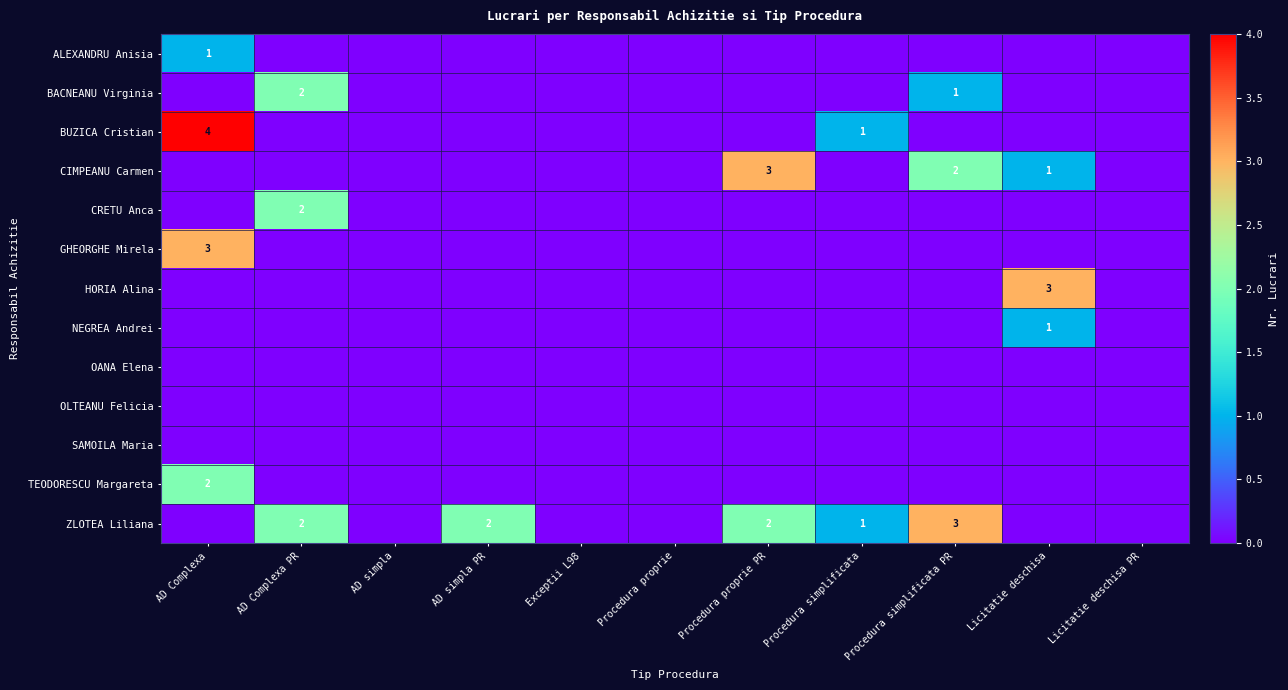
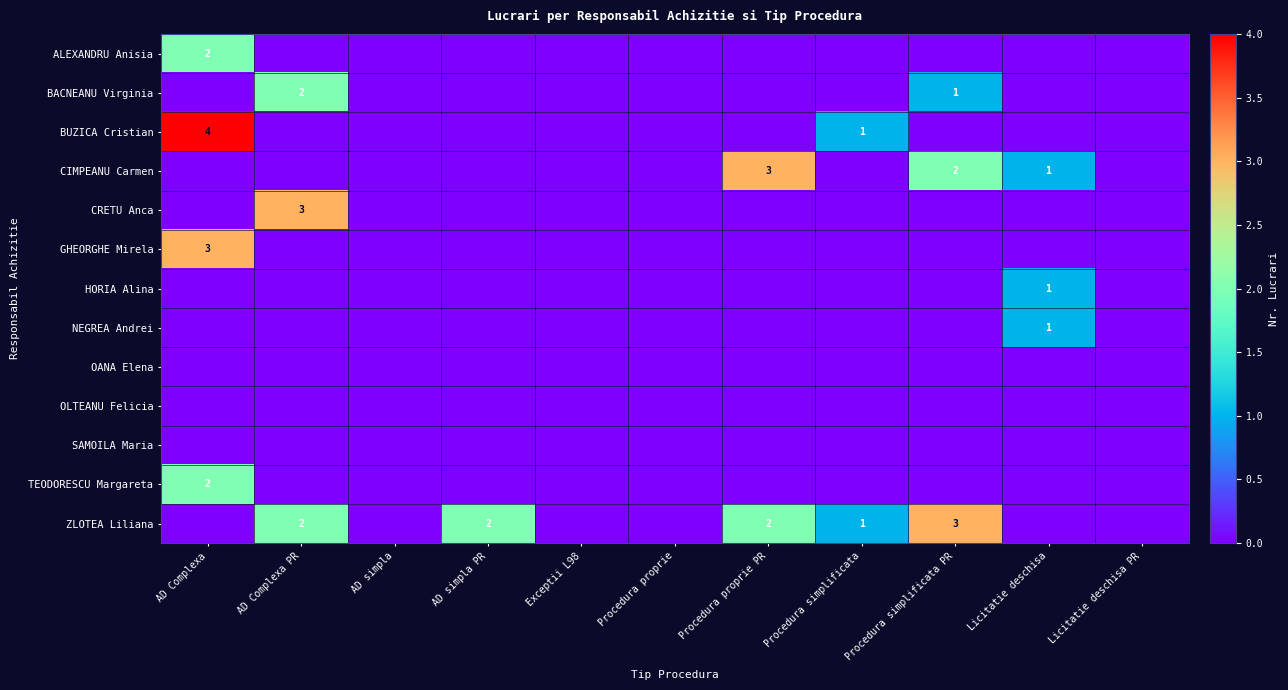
ALEXANDRU Anisia, AD Complexa: 1 -> 2
CRETU Anca, AD Complexa PR: 2 -> 3
HORIA Alina, Licitatie deschisa: 3 -> 1
